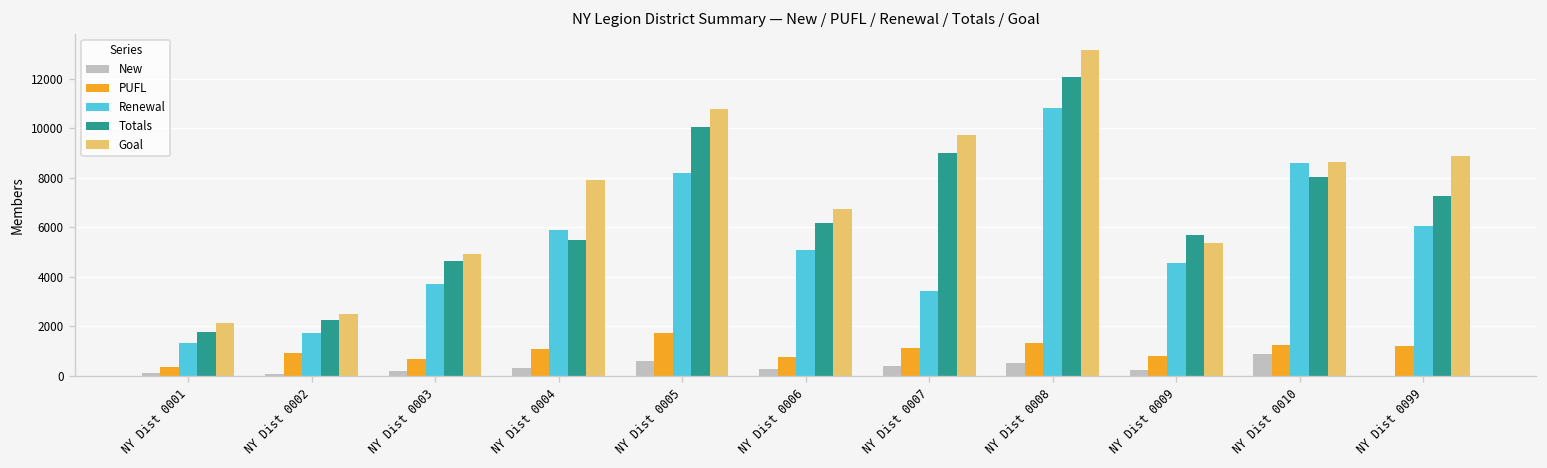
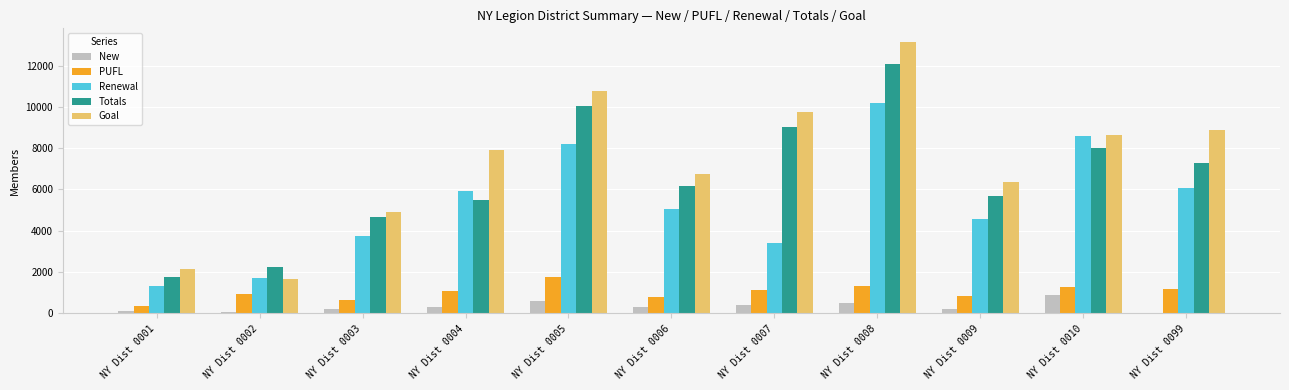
Goal, NY Dist 0002: 2500 -> 1600
Renewal, NY Dist 0008: 10800 -> 10200
Goal, NY Dist 0009: 5400 -> 6300
